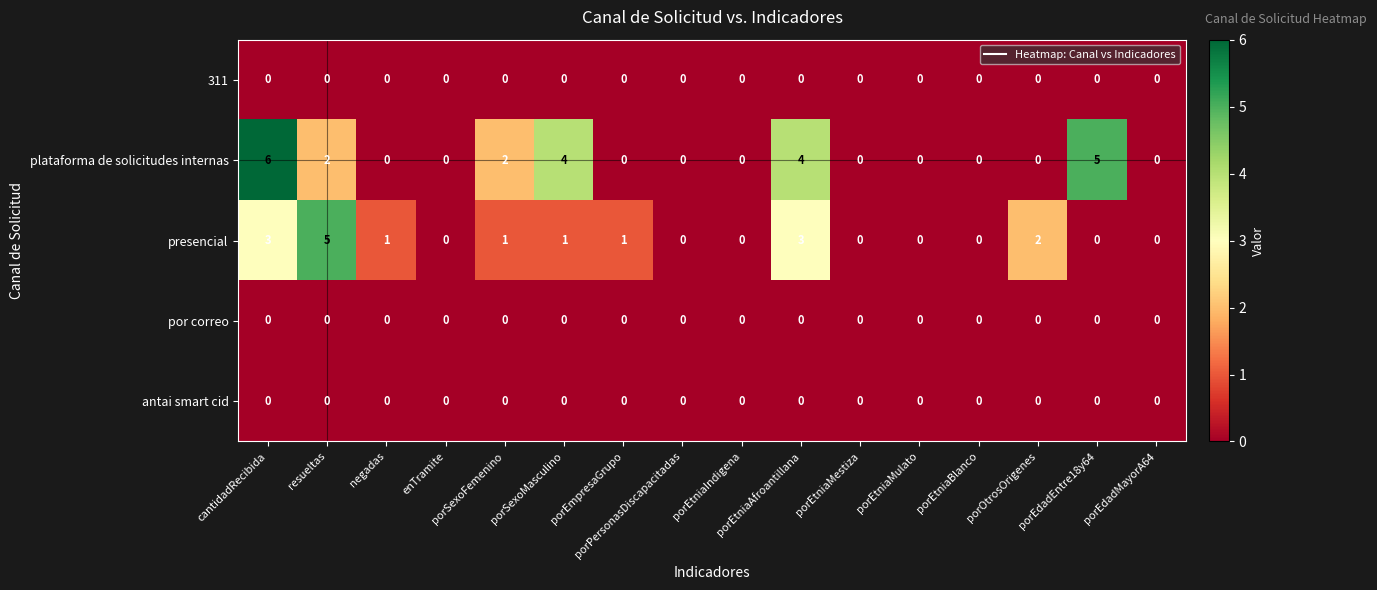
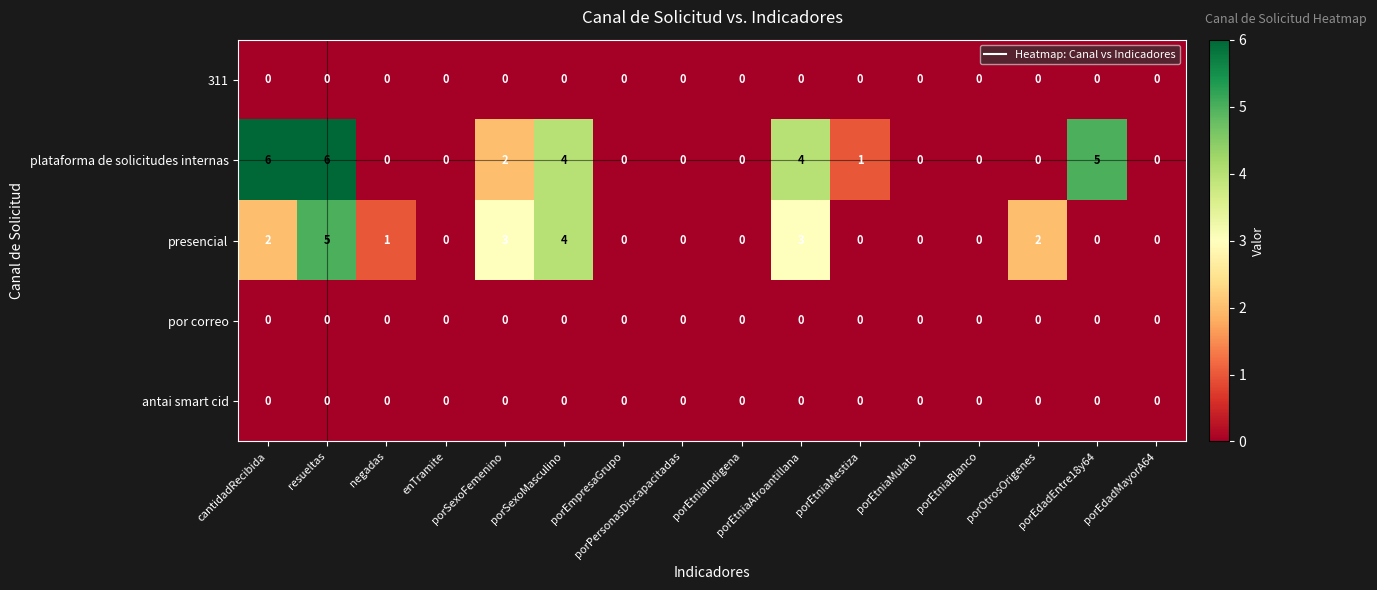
plataforma de solicitudes internas, resueltas: 2 -> 6
plataforma de solicitudes internas, porEtniaMestiza: 0 -> 1
presencial, cantidadRecibida: 3 -> 2
presencial, porSexoFemenino: 1 -> 3
presencial, porSexoMasculino: 1 -> 4
presencial, porEmpresaGrupo: 1 -> 0
